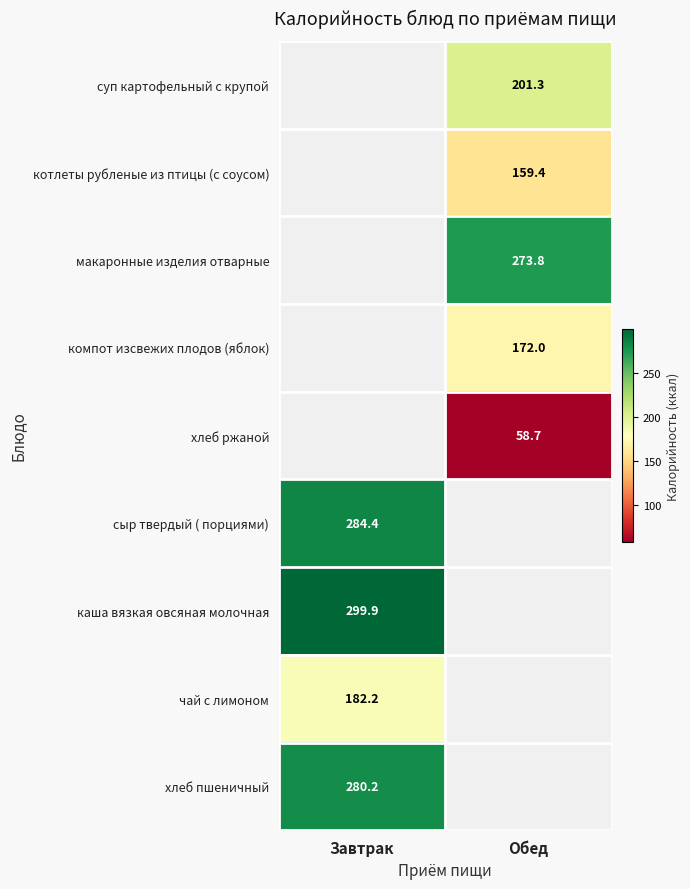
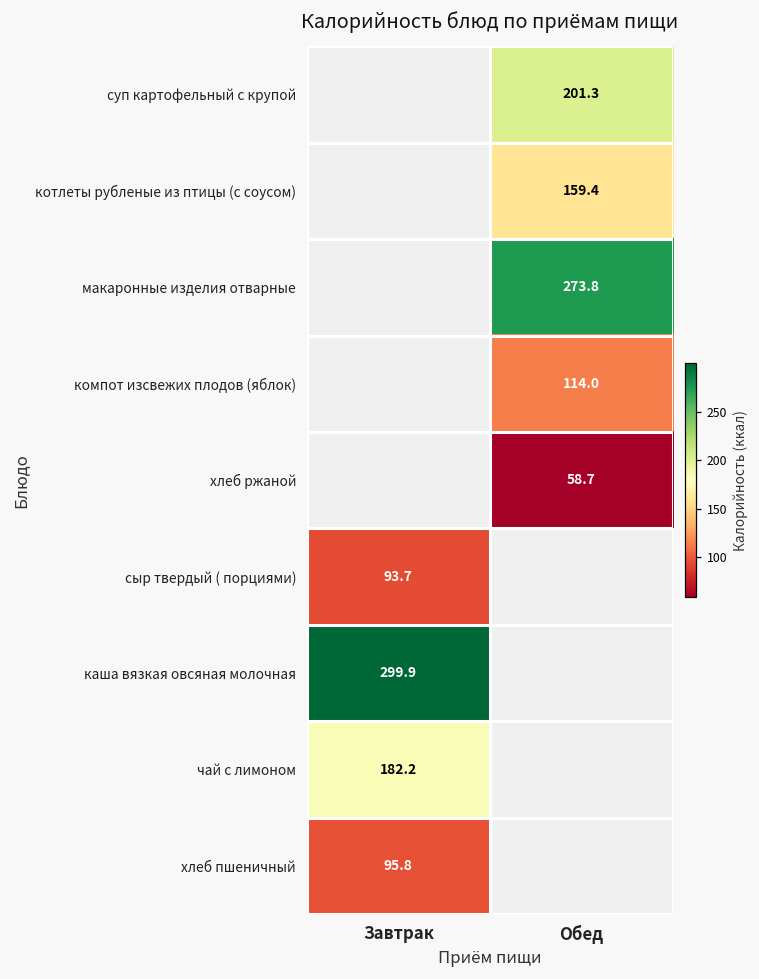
компот изсвежих плодов (яблок), Обед: 172.0 -> 114.0
сыр твердый ( порциями), Завтрак: 284.4 -> 93.7
хлеб пшеничный, Завтрак: 280.2 -> 95.8
